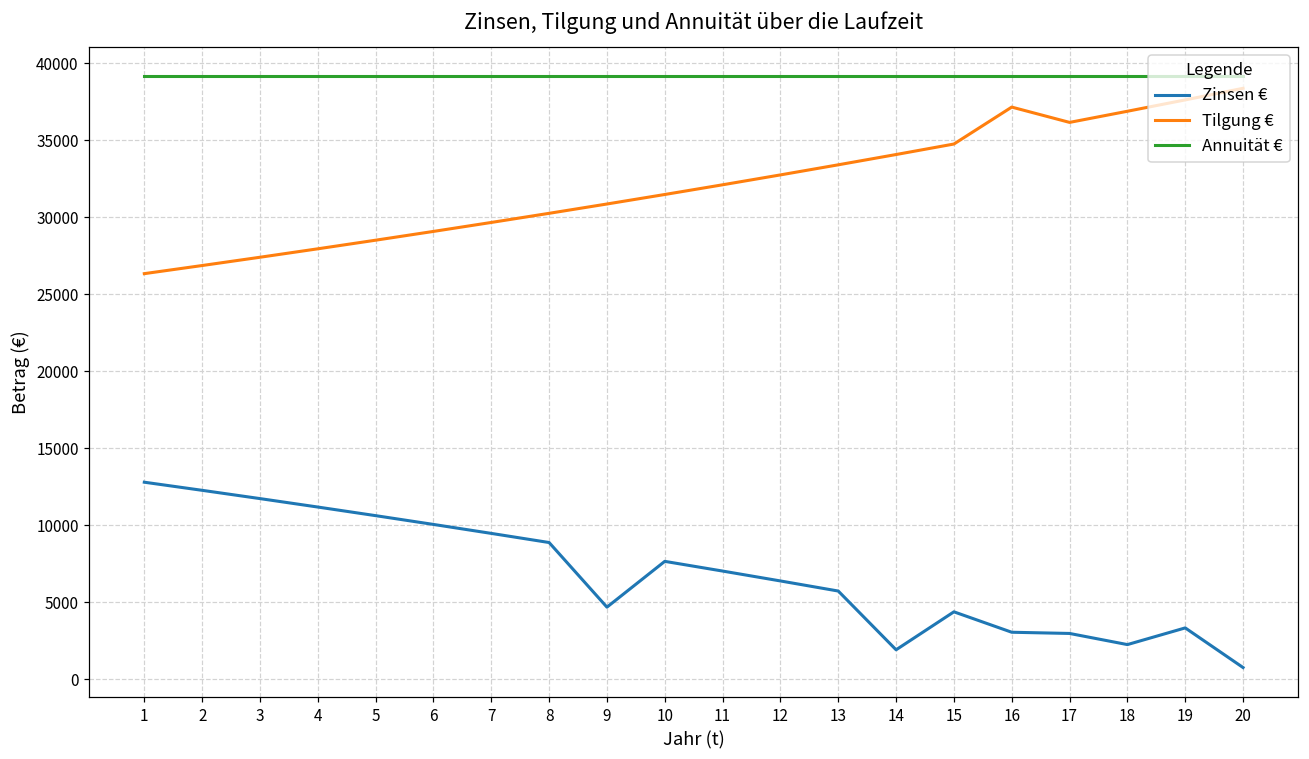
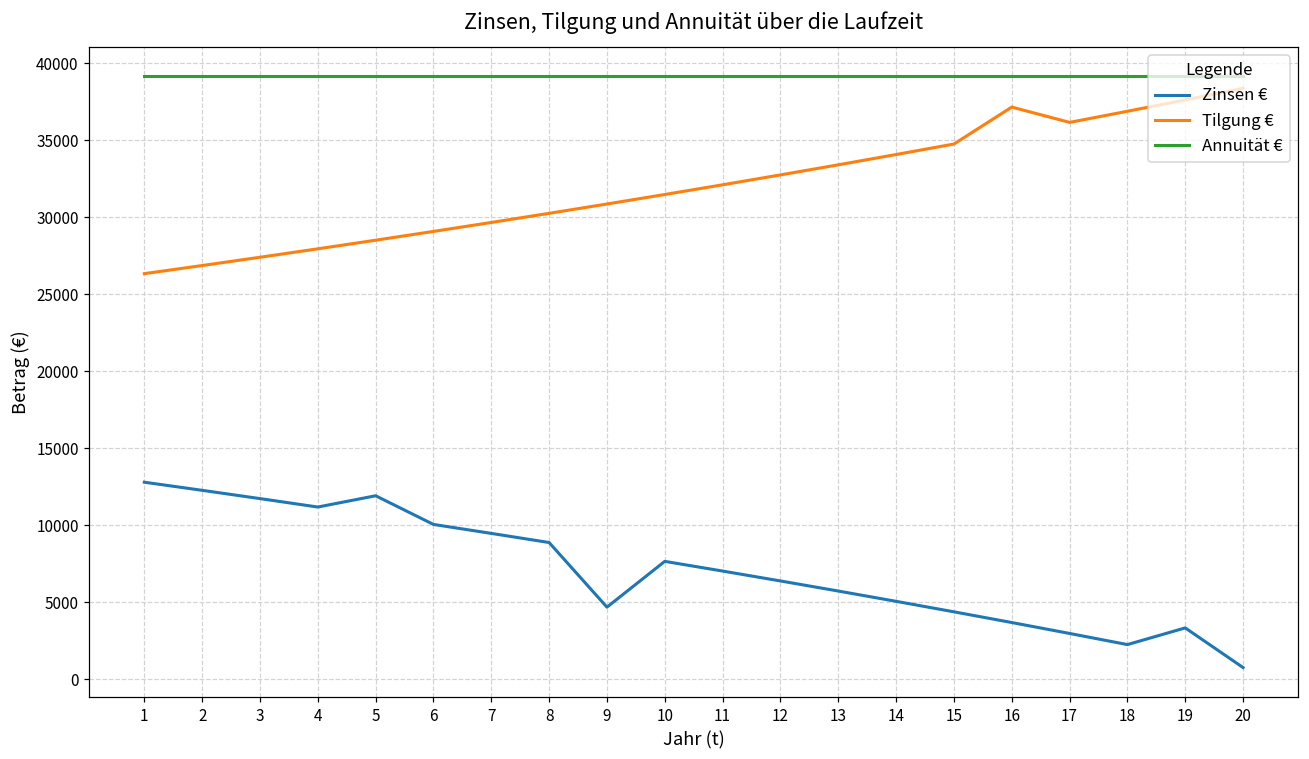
Zinsen €, 5: 10600 -> 11900
Zinsen €, 14: 1900 -> 5100
Zinsen €, 16: 3100 -> 3700
